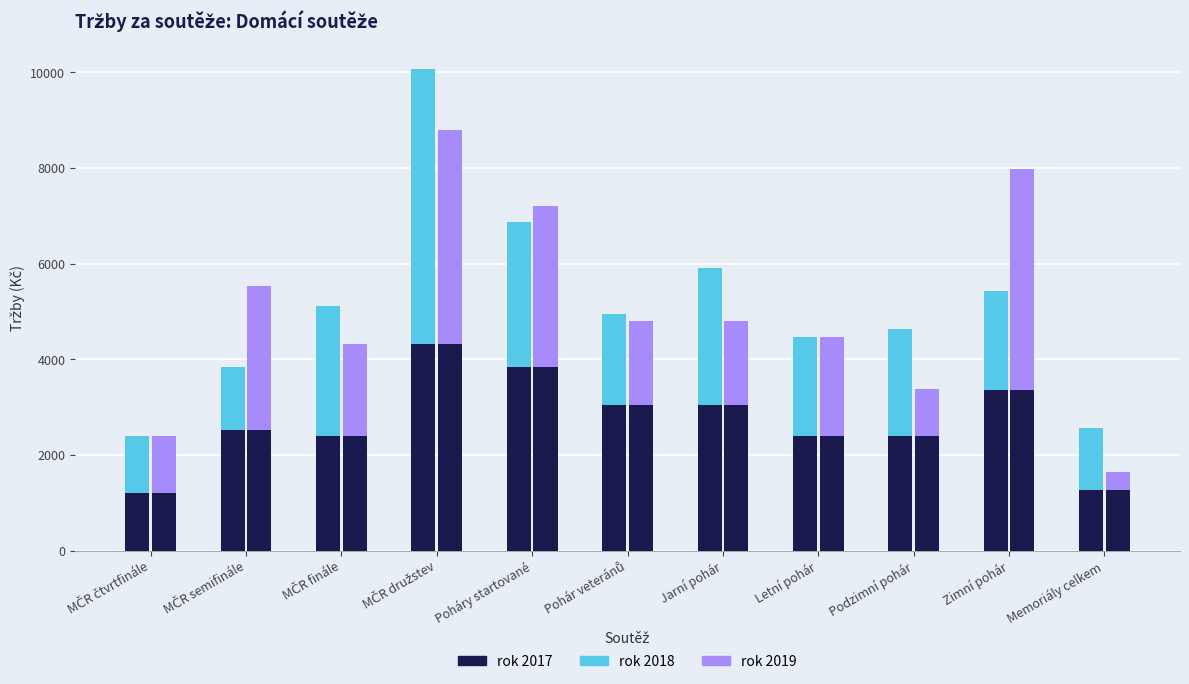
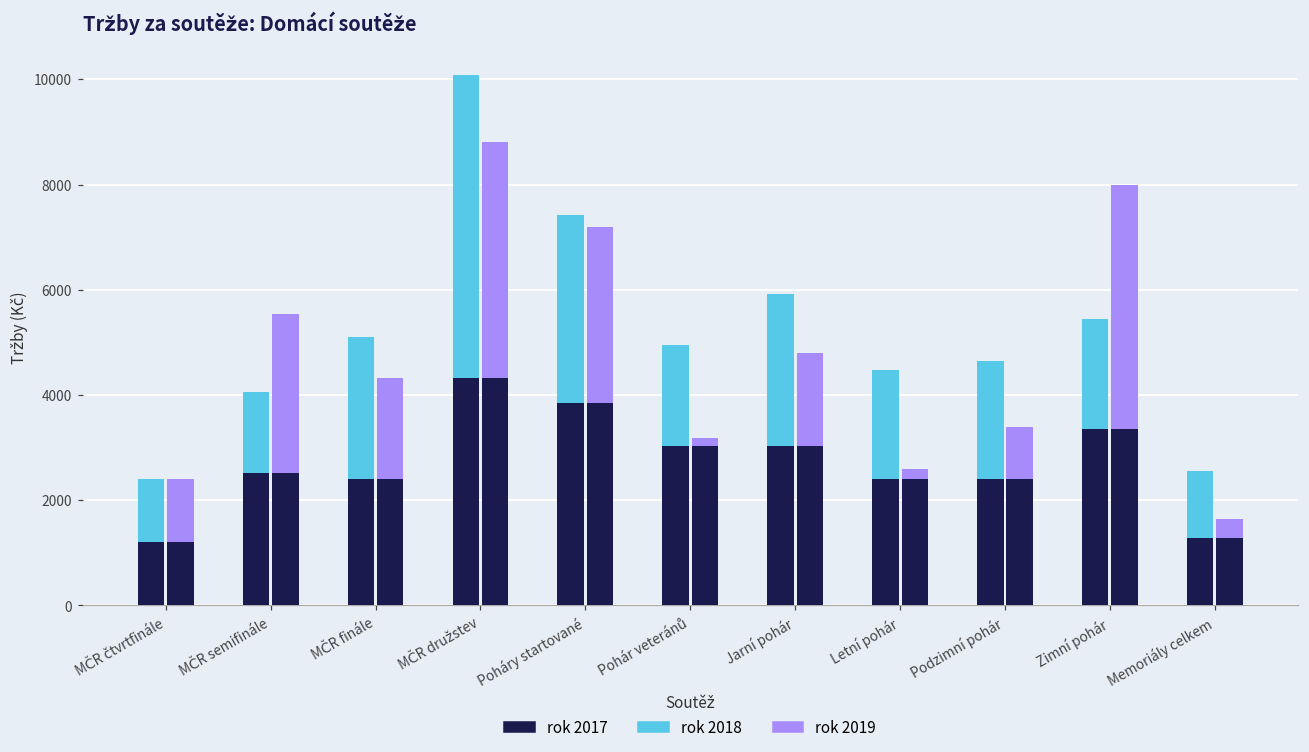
rok 2018, MČR semifinále: 1300 -> 1500
rok 2018, Poháry startované: 3000 -> 3600
rok 2019, Pohár veteránů: 1800 -> 100
rok 2019, Letní pohár: 2100 -> 200
